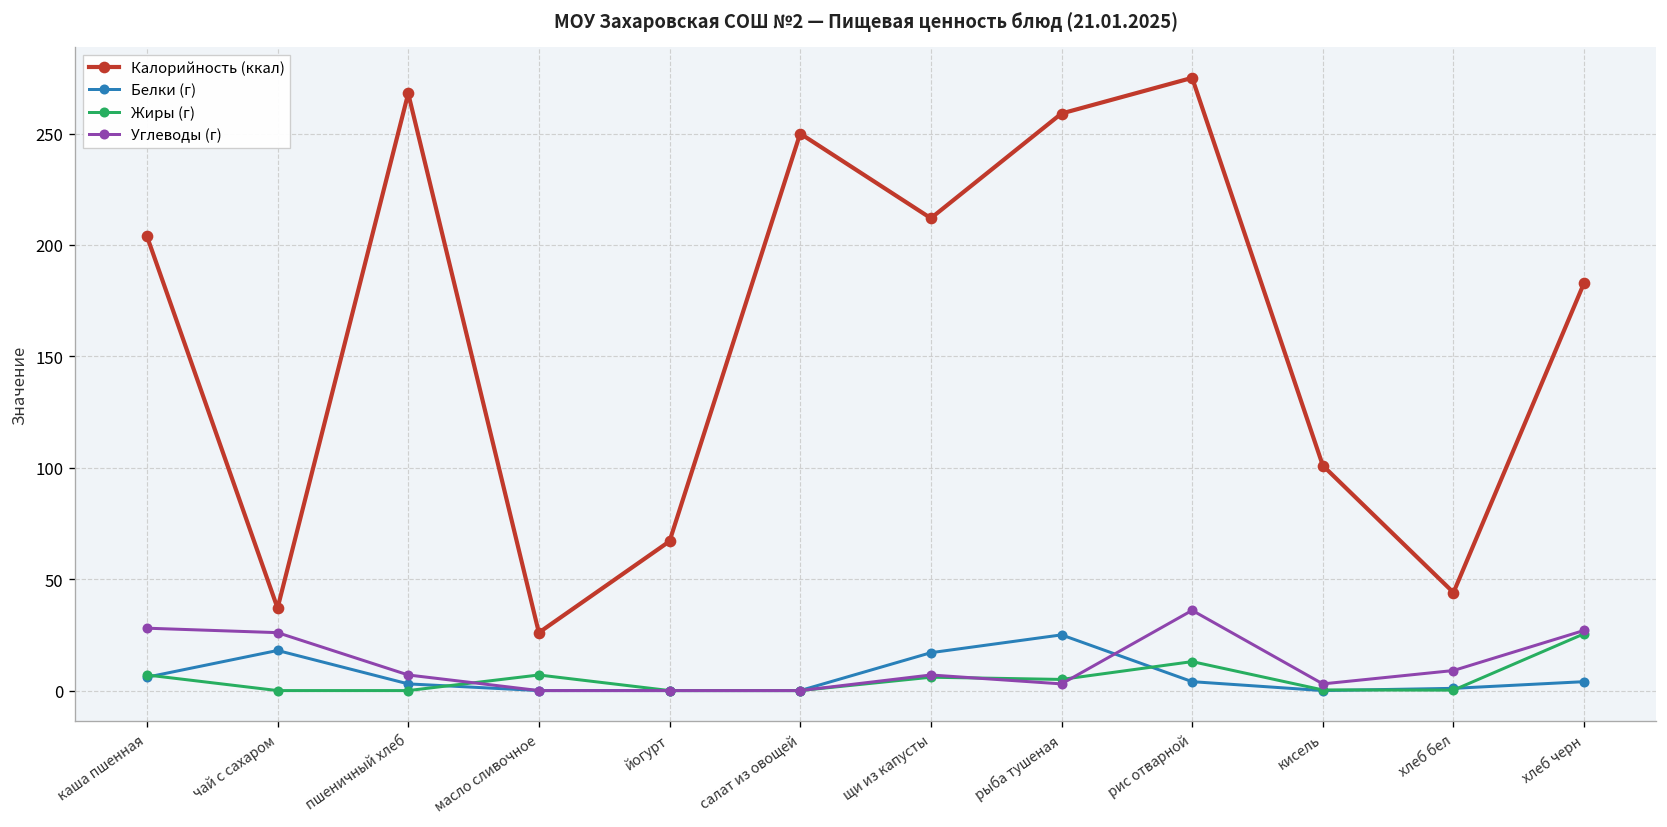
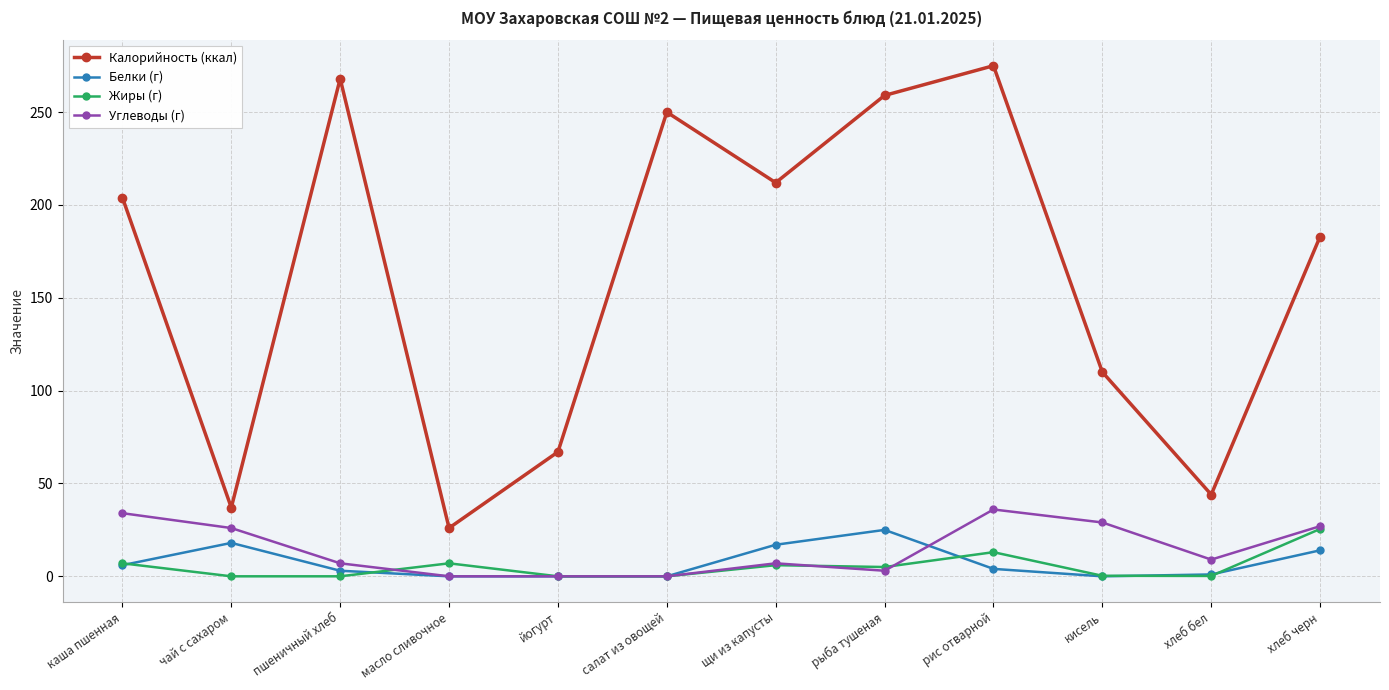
Углеводы (г), каша пшенная: 28 -> 34
Калорийность (ккал), кисель: 101 -> 110
Углеводы (г), кисель: 3 -> 29
Белки (г), хлеб черн: 4 -> 14
